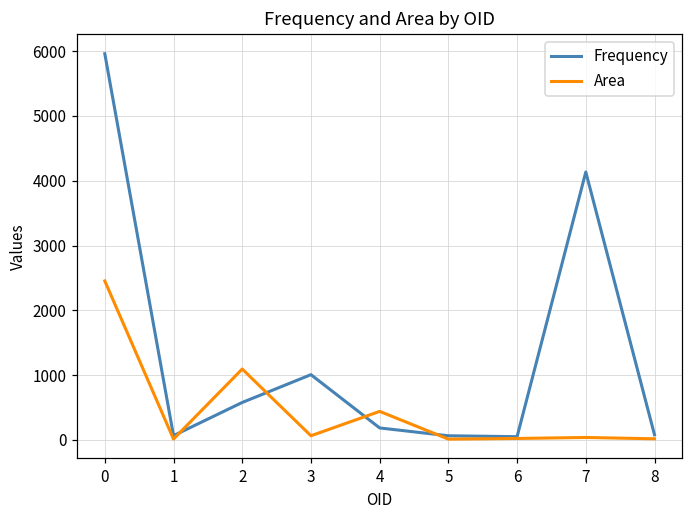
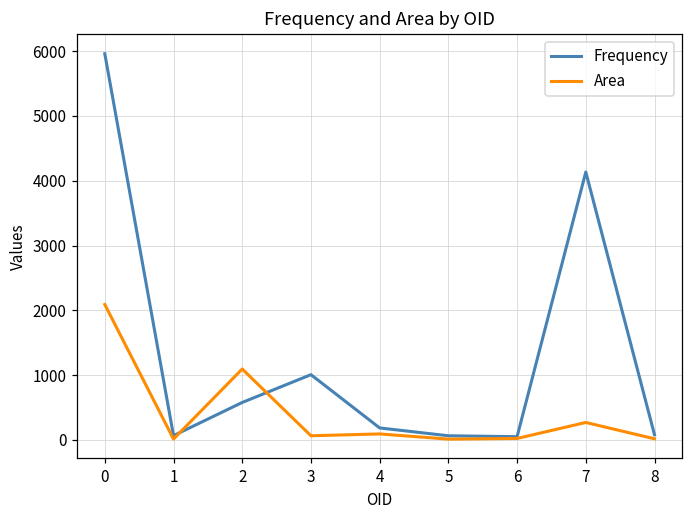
Area, 0: 2500 -> 2100
Area, 4: 400 -> 100
Area, 7: 0 -> 300
